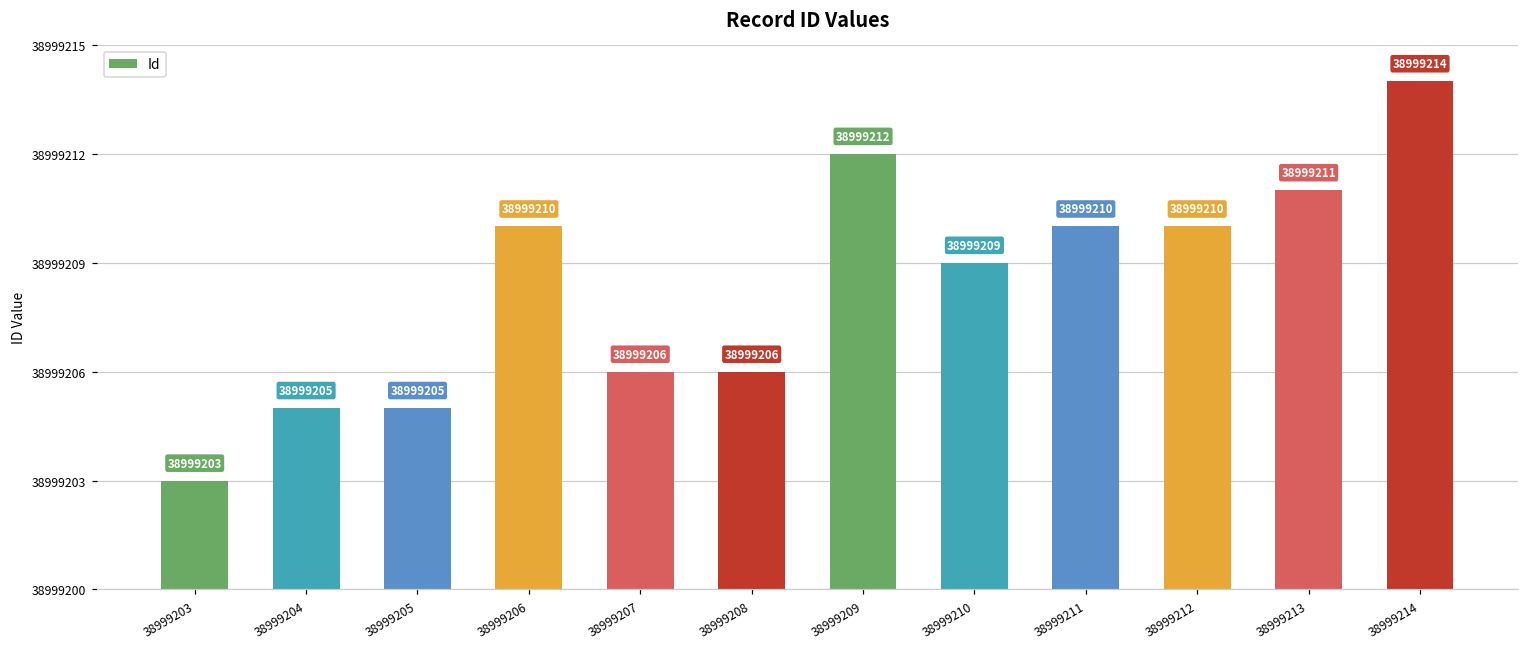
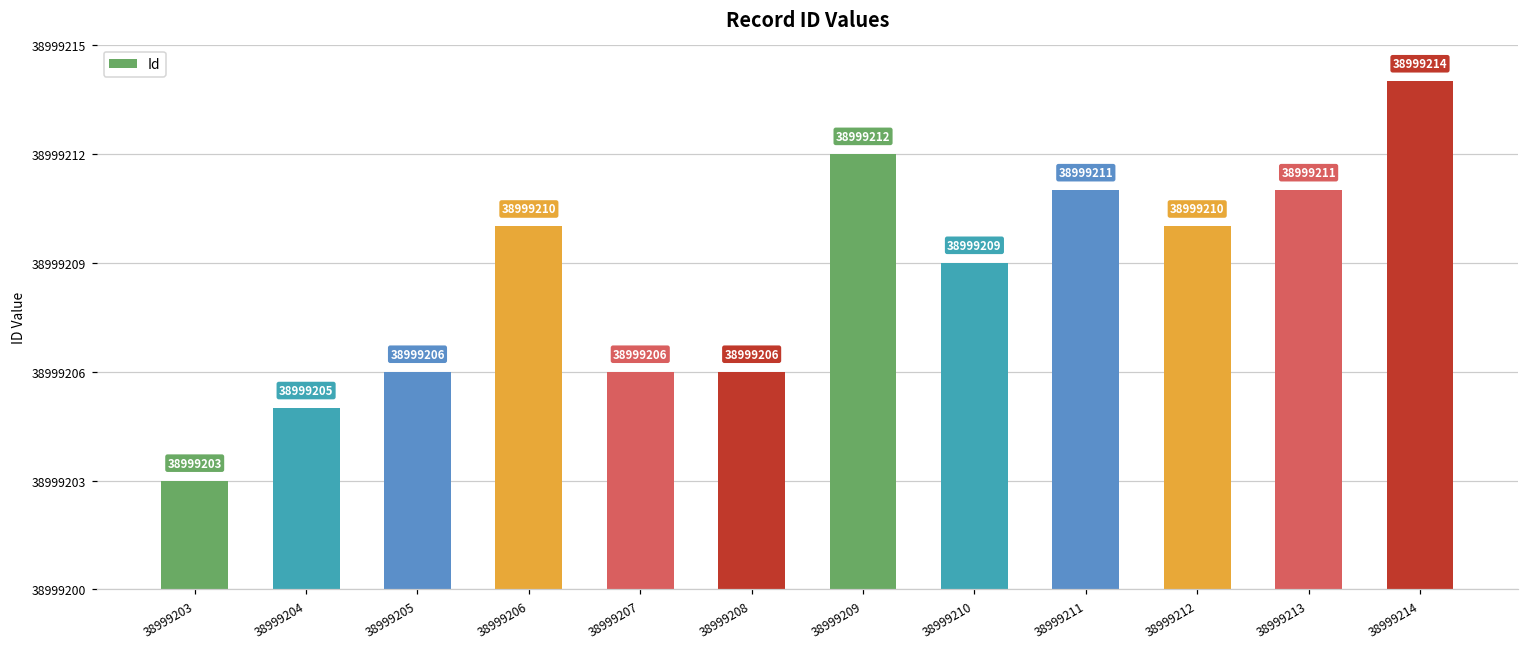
38999205: 38999205 -> 38999206
38999211: 38999210 -> 38999211
